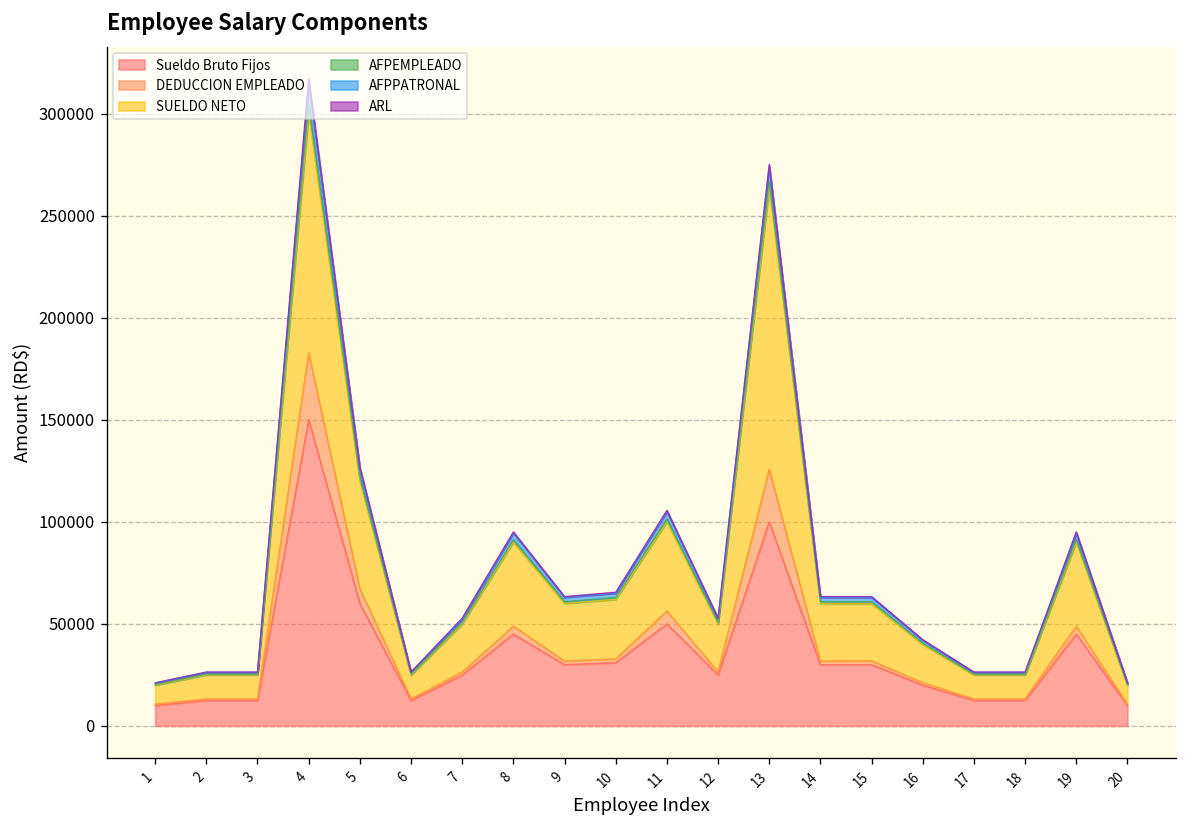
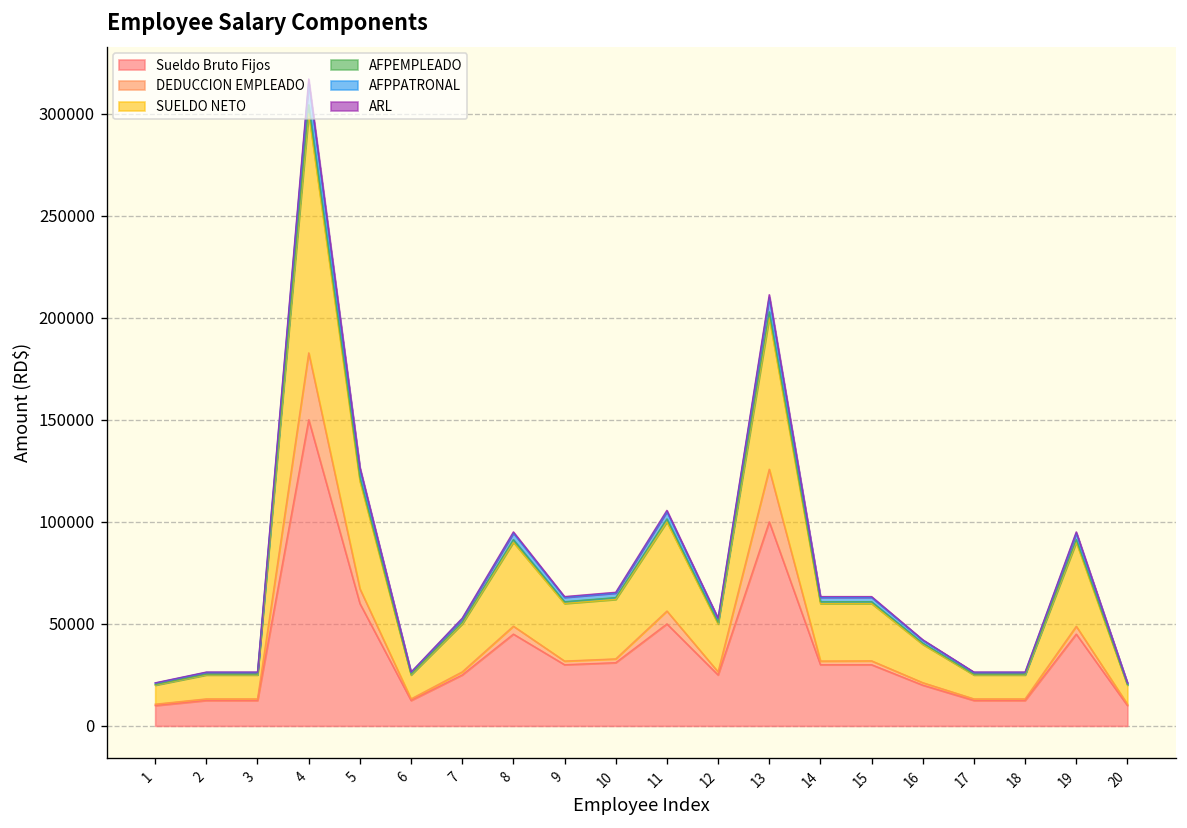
SUELDO NETO, 13: 138000 -> 74000
